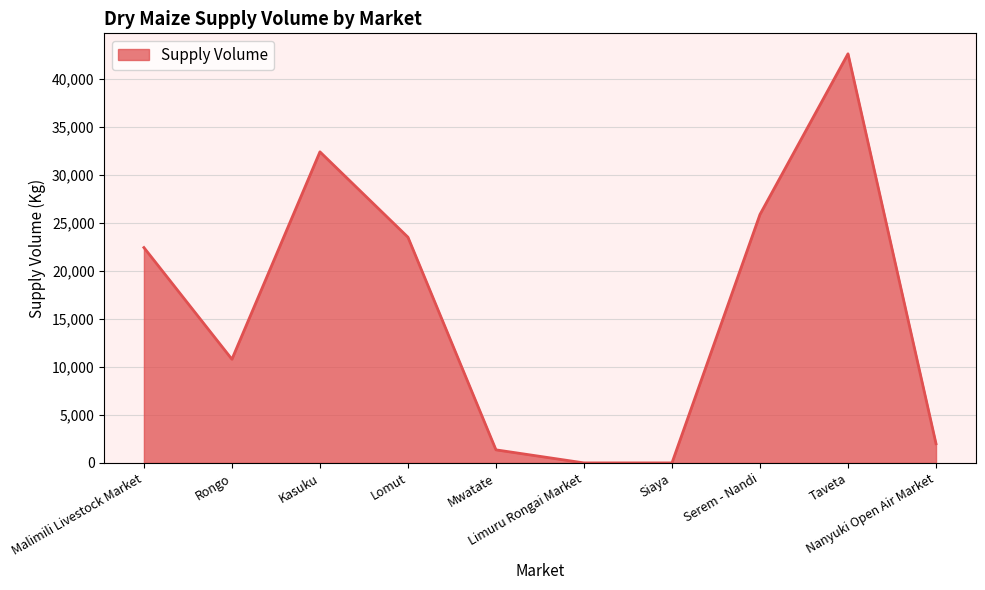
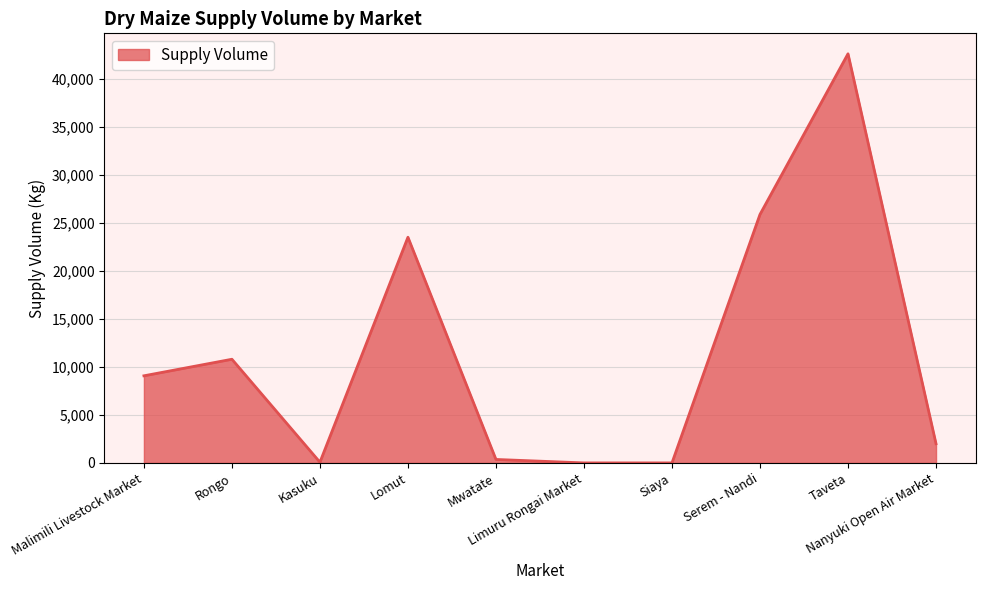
Malimili Livestock Market: 22,000 -> 9,000
Kasuku: 32,000 -> 0
Mwatate: 1,000 -> 0
